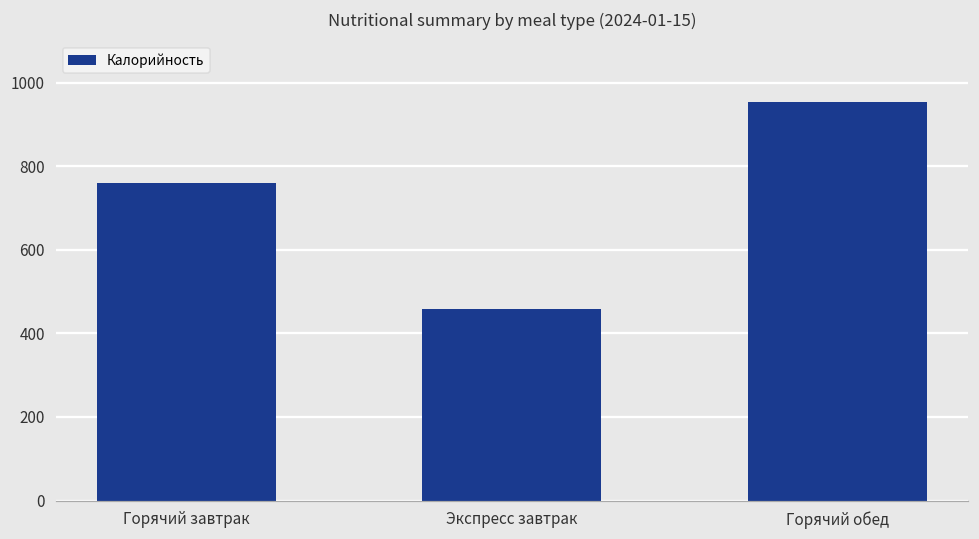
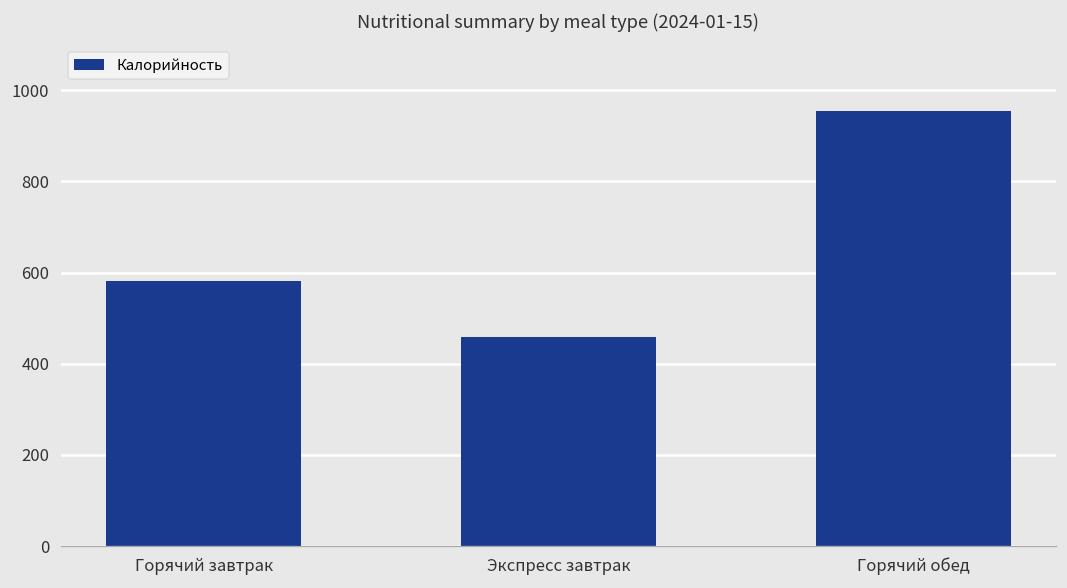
Горячий завтрак: 760 -> 580
